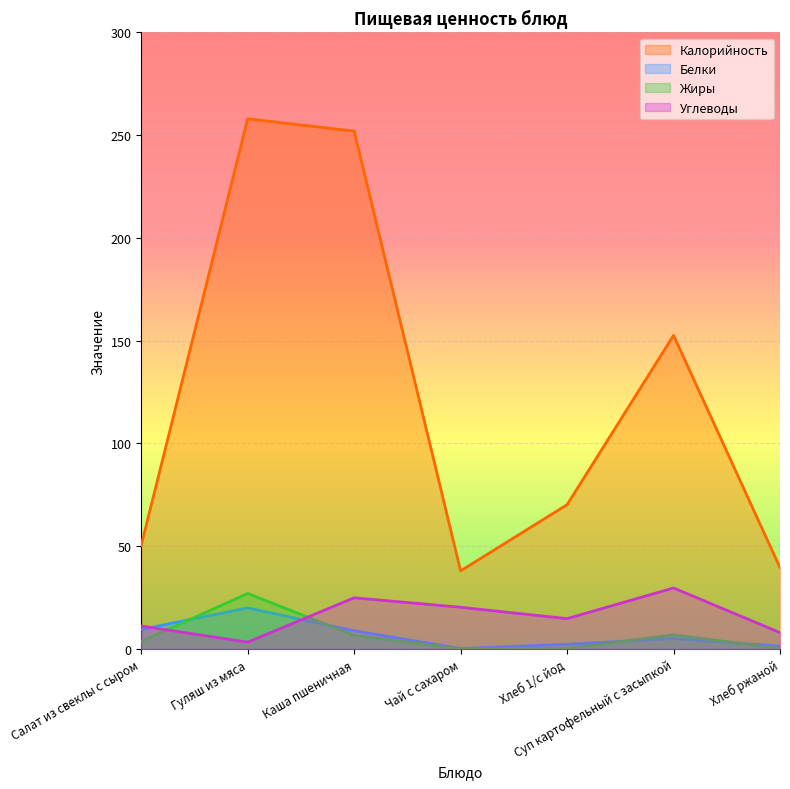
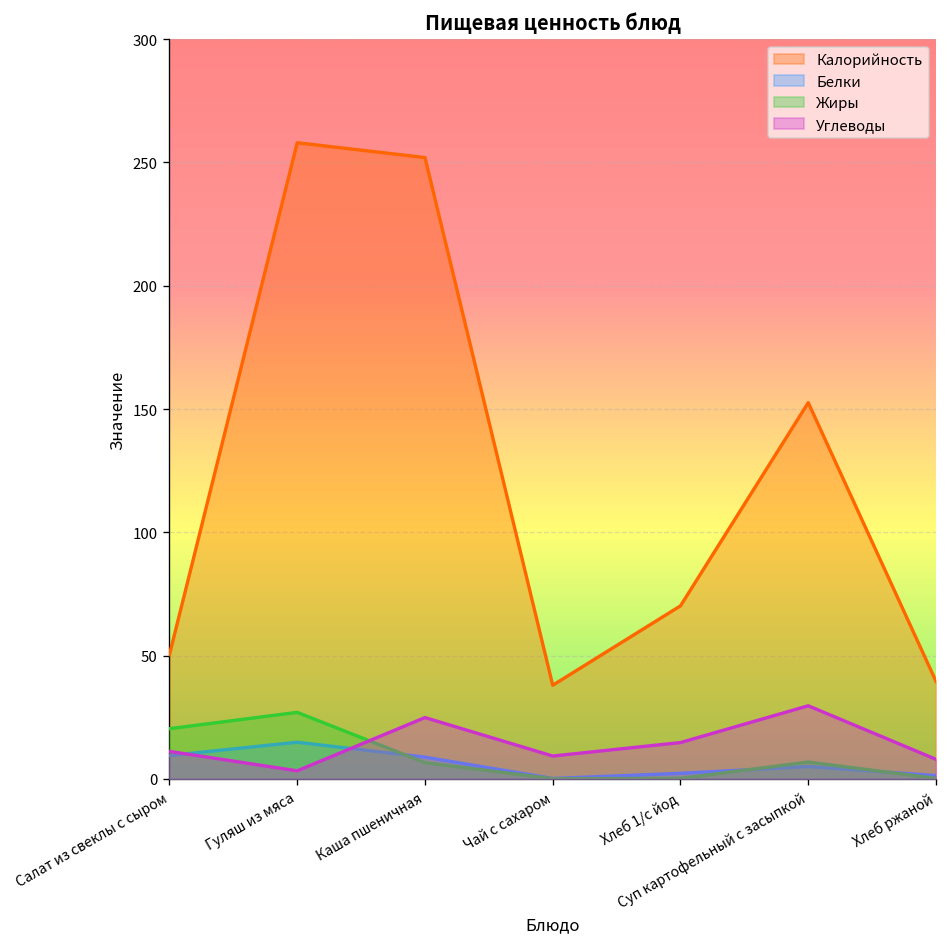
Жиры, Салат из свеклы с сыром: 4 -> 20
Белки, Гуляш из мяса: 20 -> 15
Углеводы, Чай с сахаром: 20 -> 9
